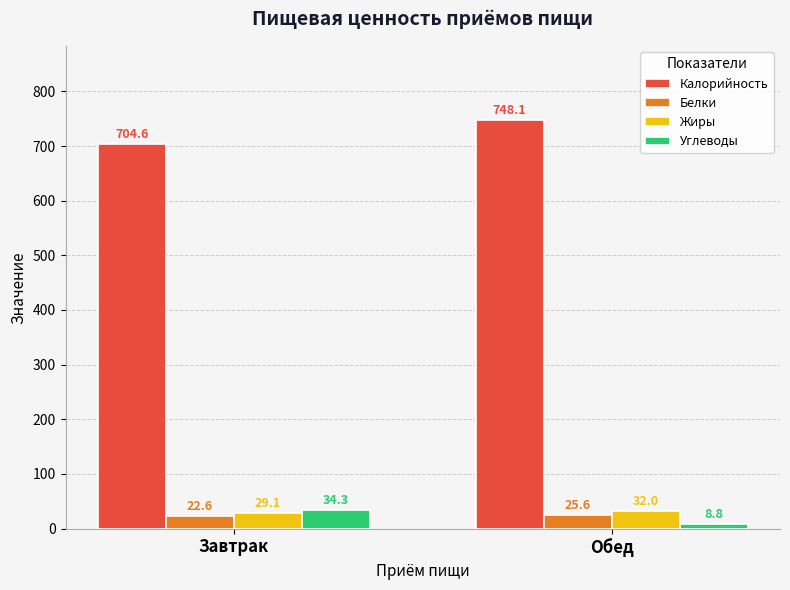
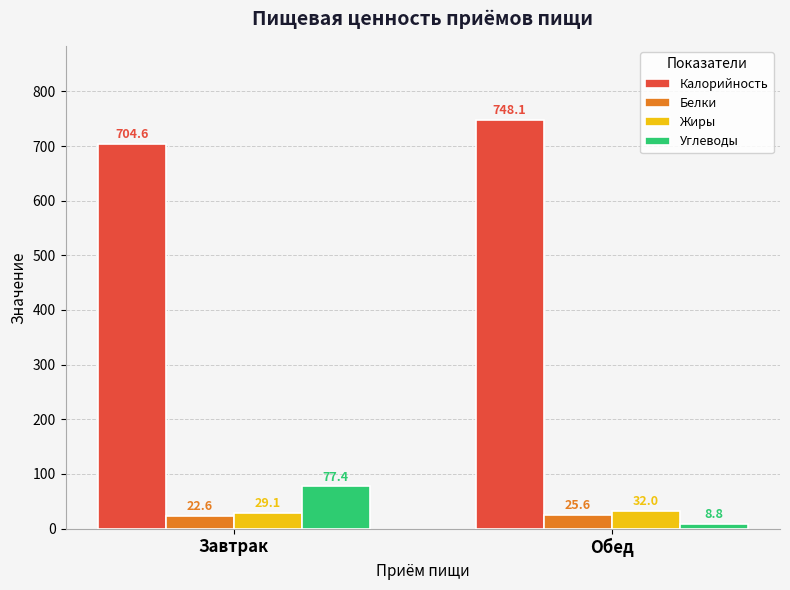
Углеводы, Завтрак: 34.3 -> 77.4
